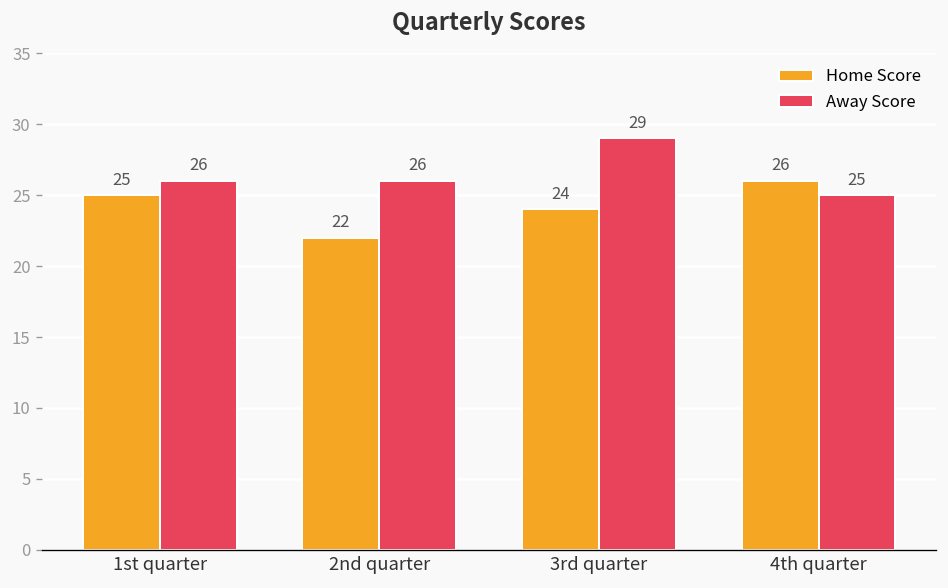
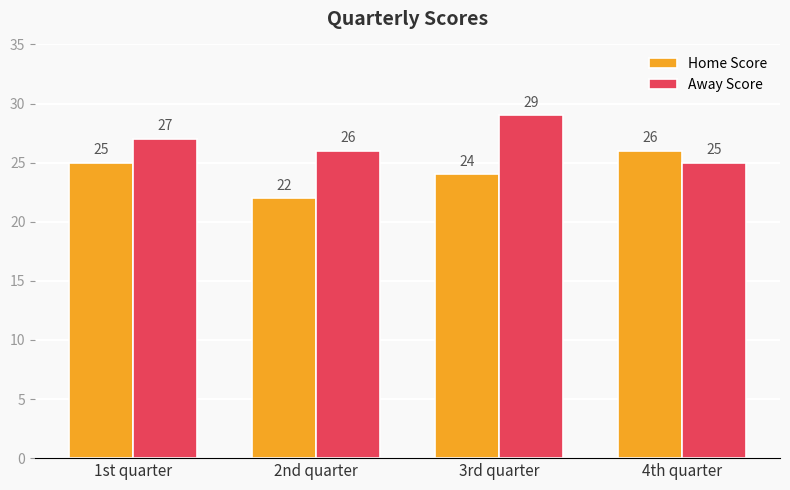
Away Score, 1st quarter: 26 -> 27
